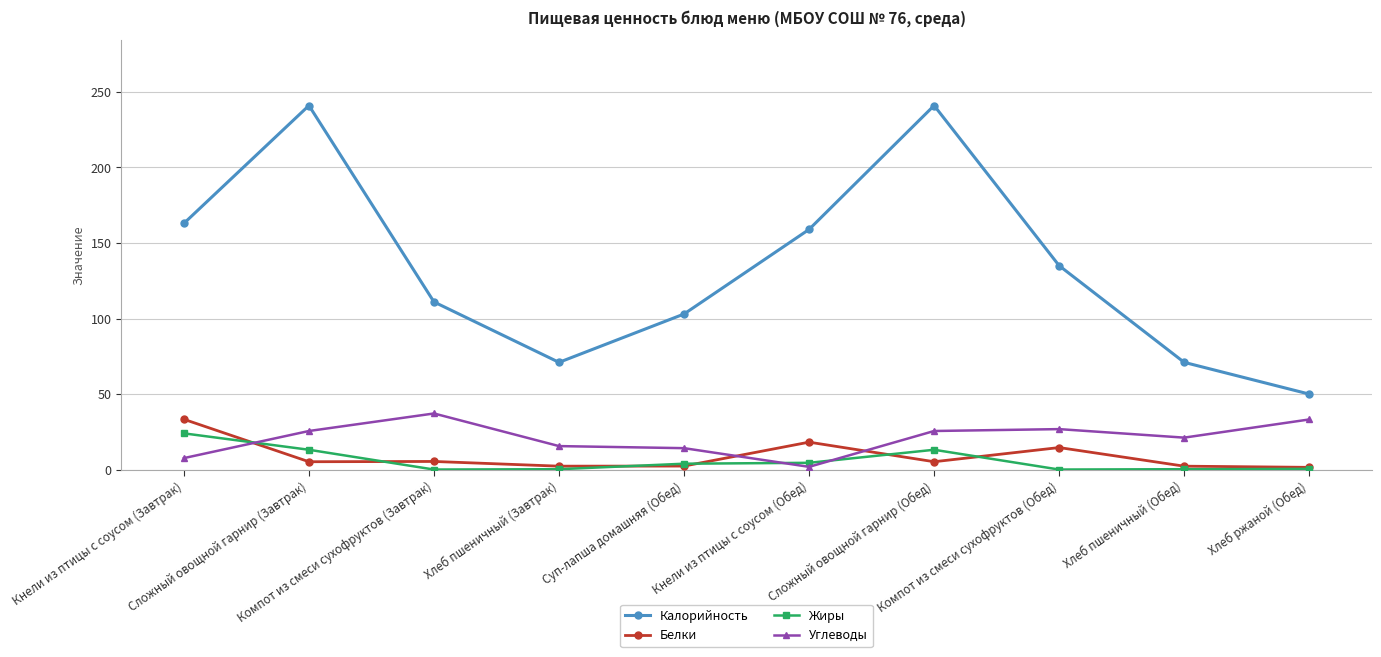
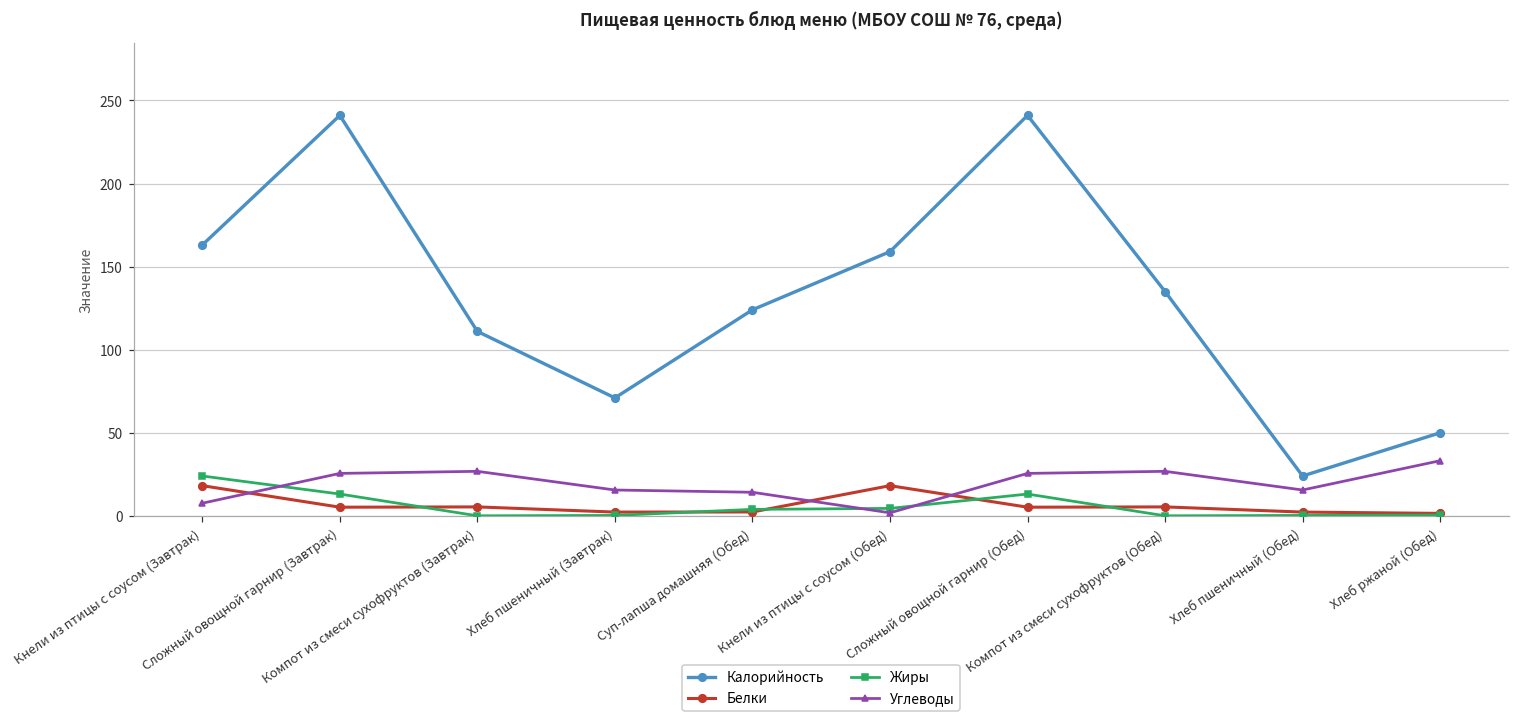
Белки, Кнели из птицы с соусом (Завтрак): 33 -> 18
Углеводы, Компот из смеси сухофруктов (Завтрак): 37 -> 27
Калорийность, Суп-лапша домашняя (Обед): 103 -> 124
Белки, Компот из смеси сухофруктов (Обед): 15 -> 5
Калорийность, Хлеб пшеничный (Обед): 71 -> 24
Углеводы, Хлеб пшеничный (Обед): 21 -> 16
